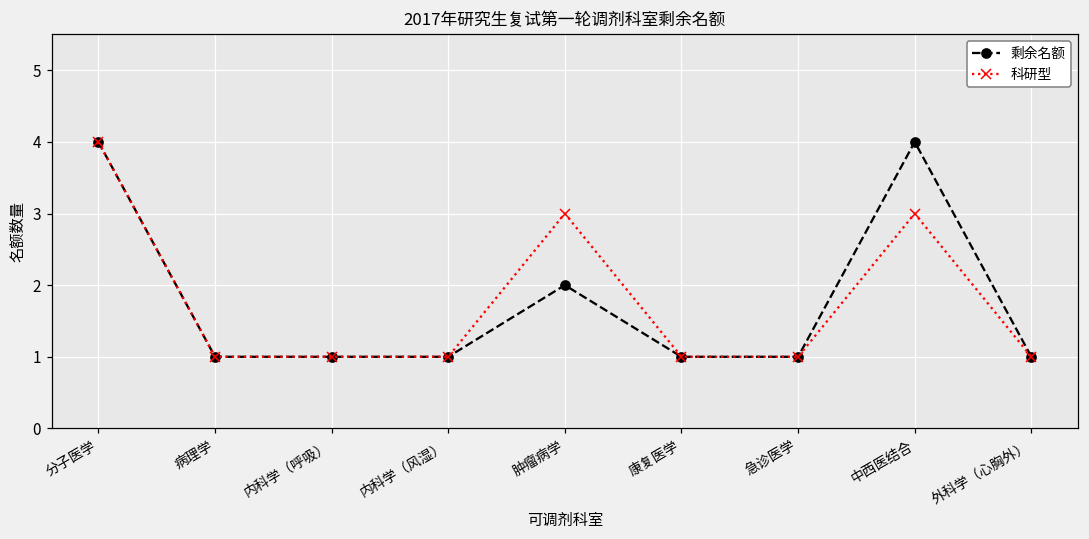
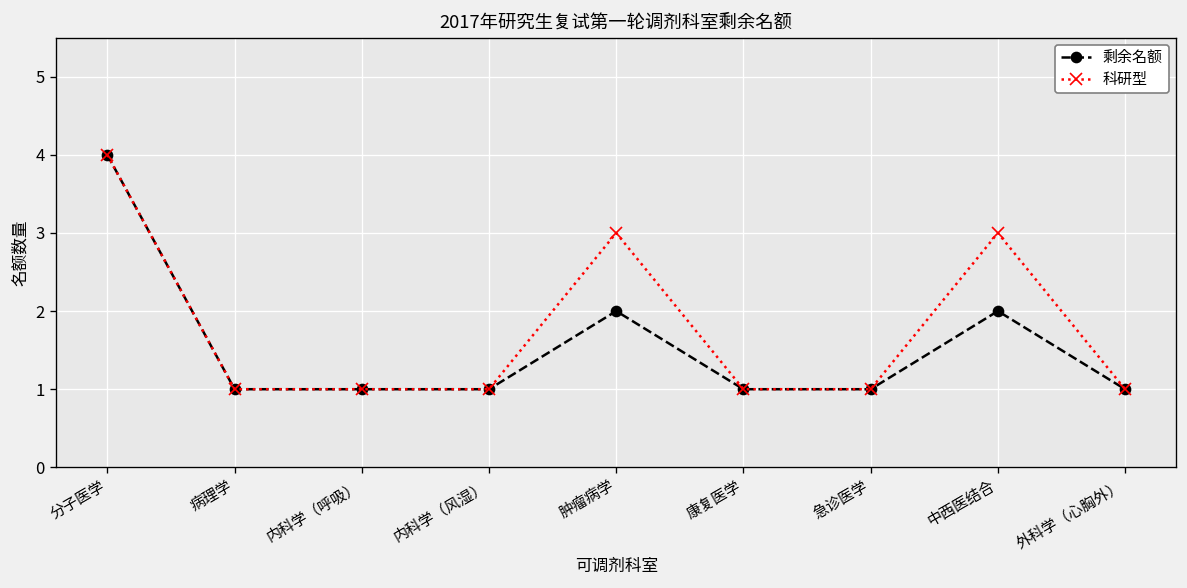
剩余名额, 中西医结合: 4 -> 2
